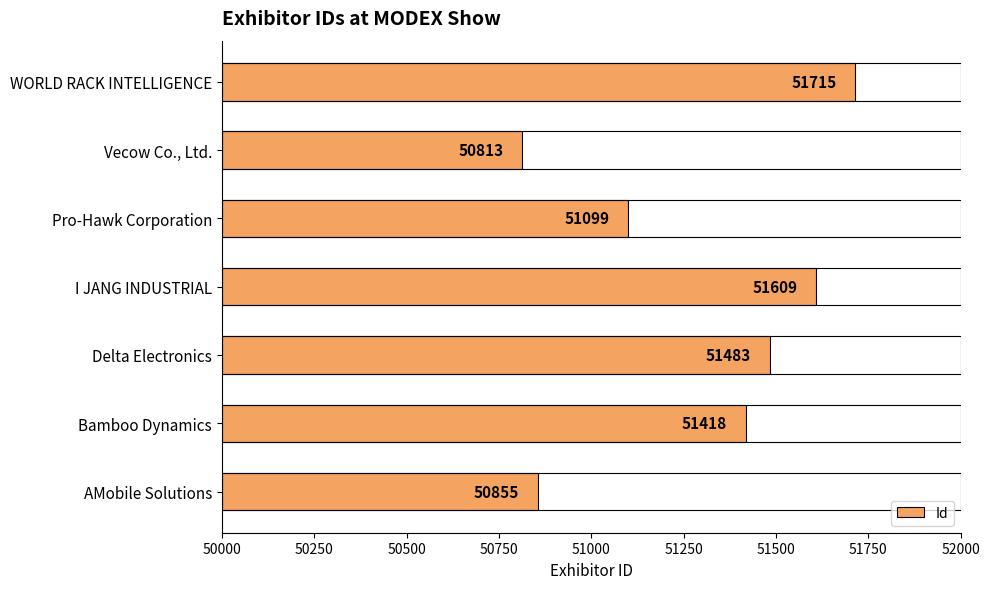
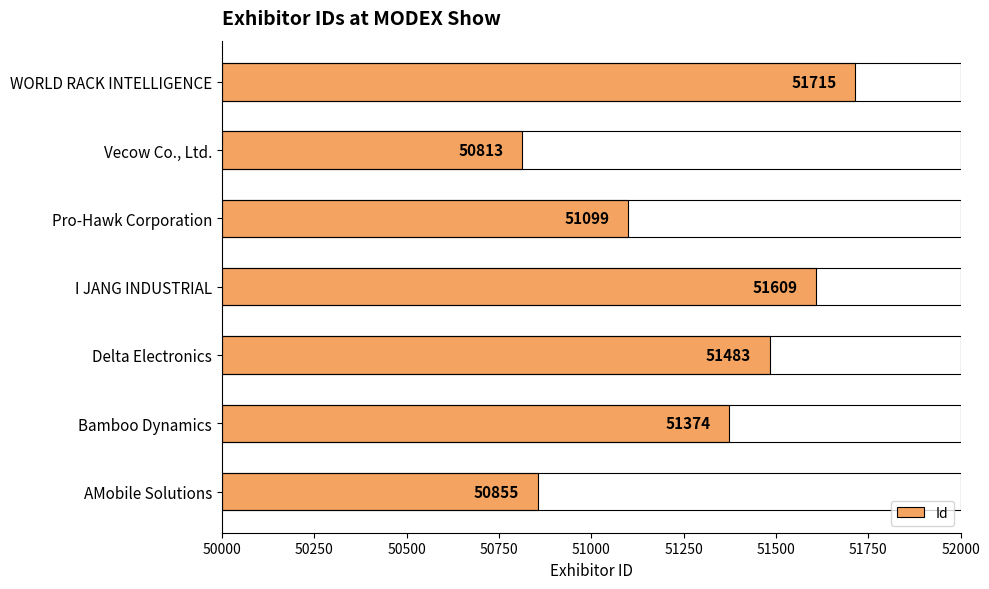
Bamboo Dynamics: 51418 -> 51374
